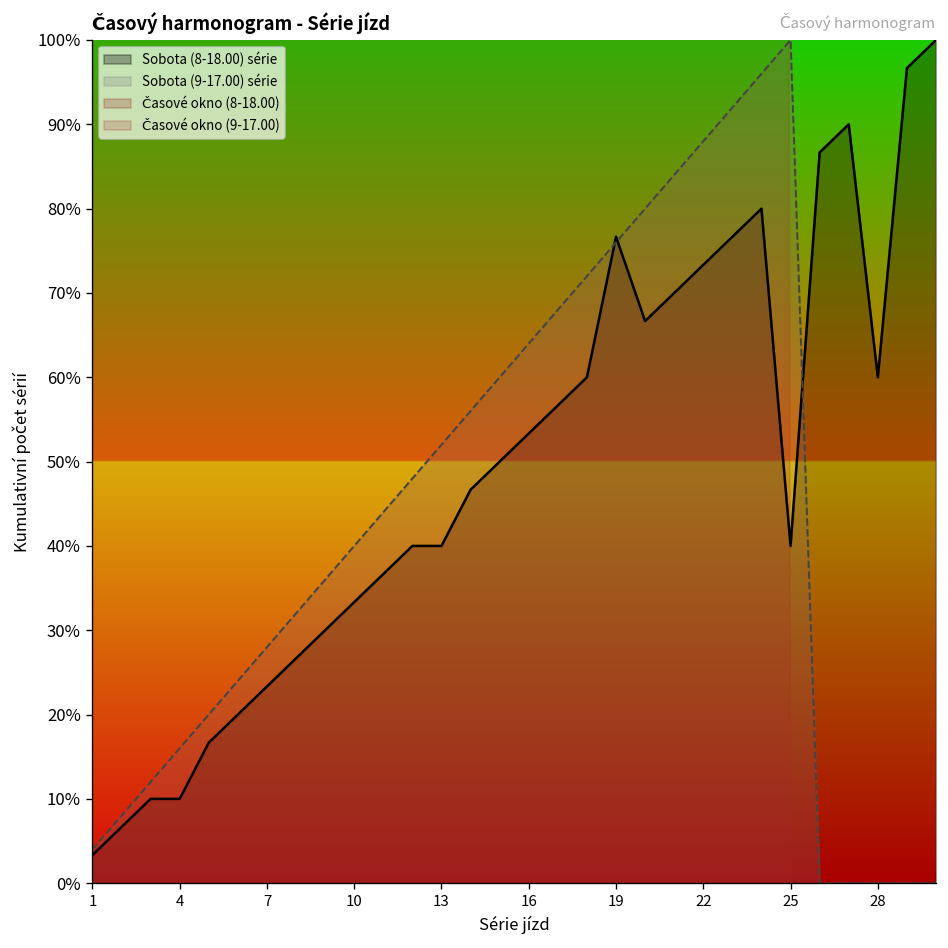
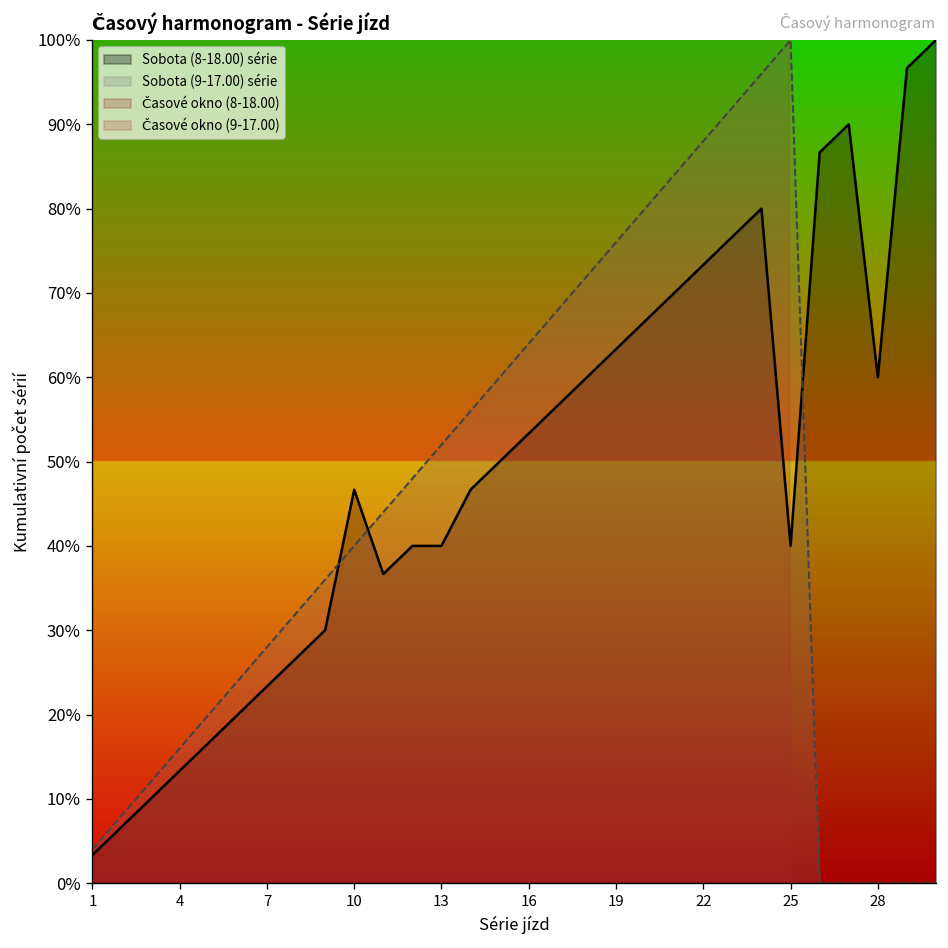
Sobota (8-18.00) série, 4: 10% -> 13%
Sobota (8-18.00) série, 10: 33% -> 47%
Sobota (8-18.00) série, 19: 77% -> 63%
